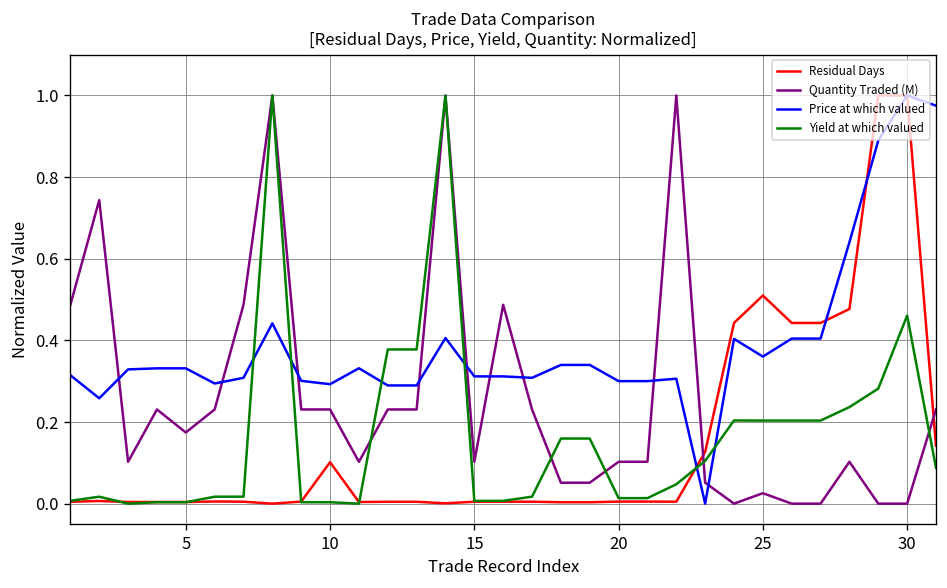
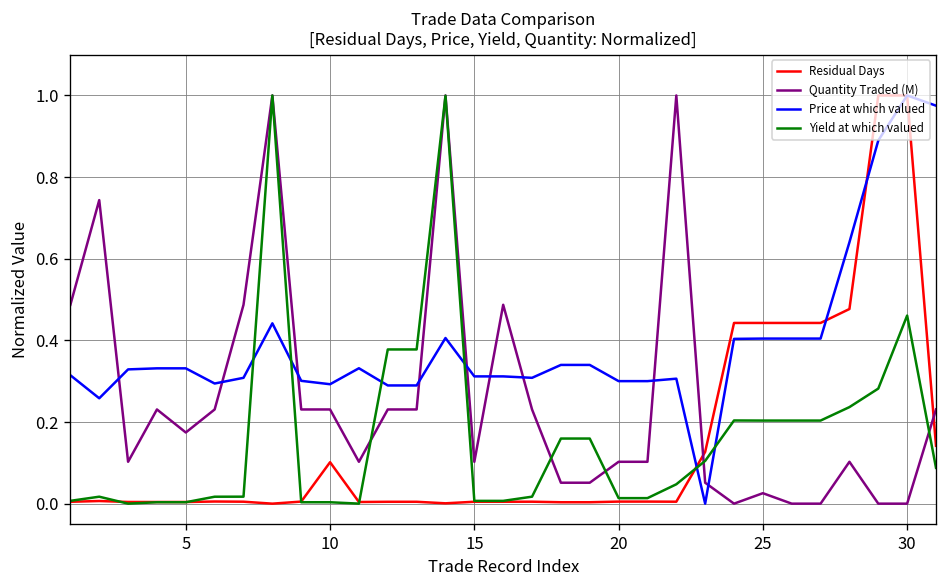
Residual Days, 25: 0.51 -> 0.44
Price at which valued, 25: 0.36 -> 0.40
